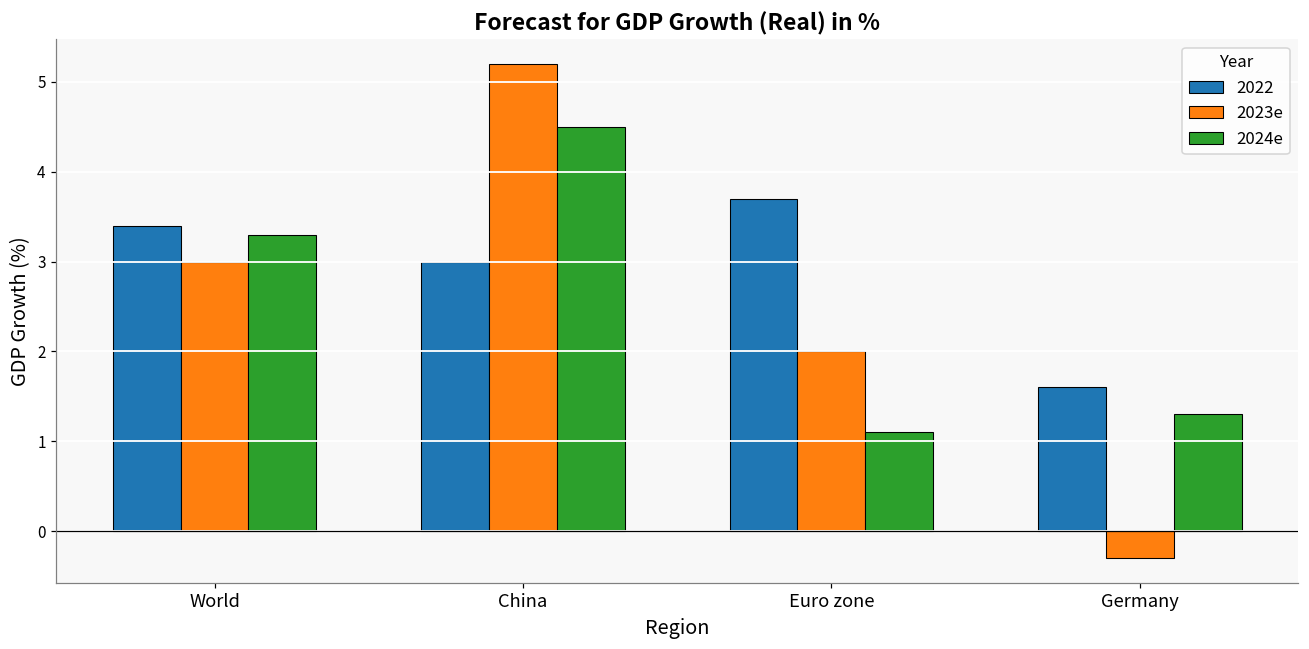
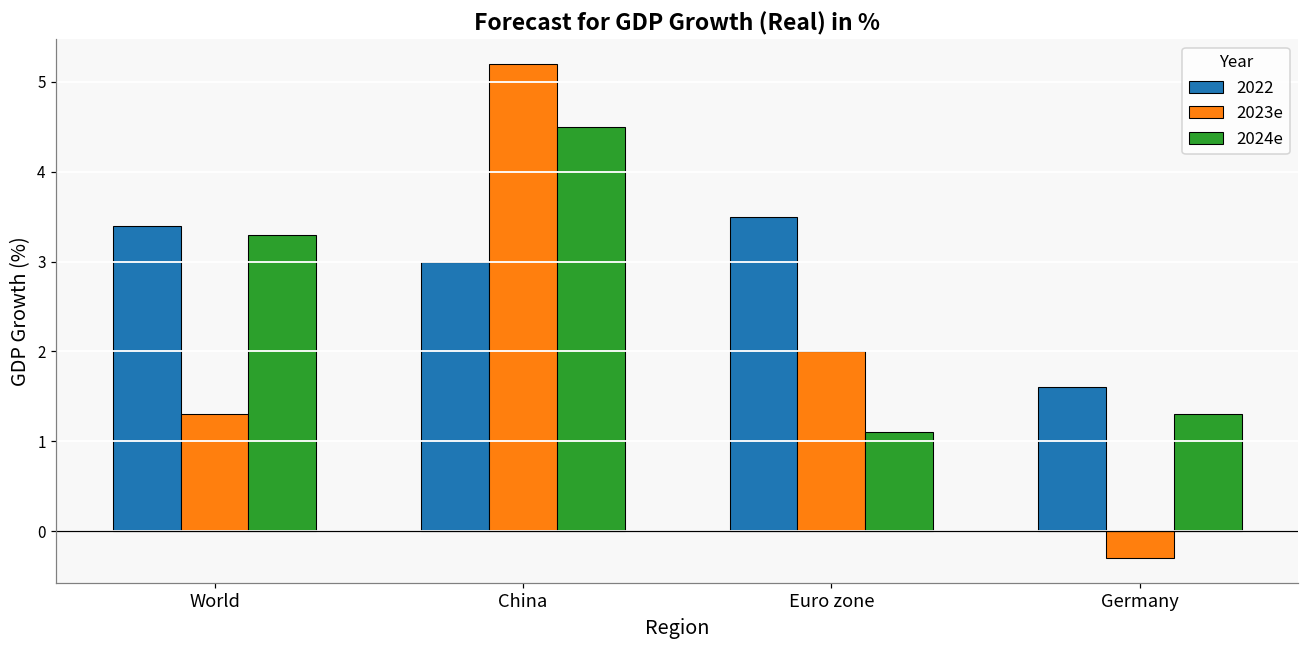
2023e, World: 3.0 -> 1.3
2022, Euro zone: 3.7 -> 3.5
